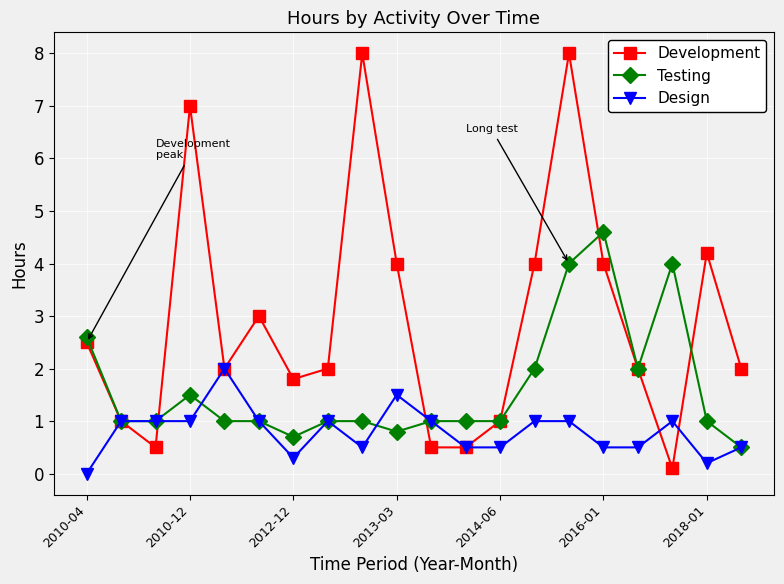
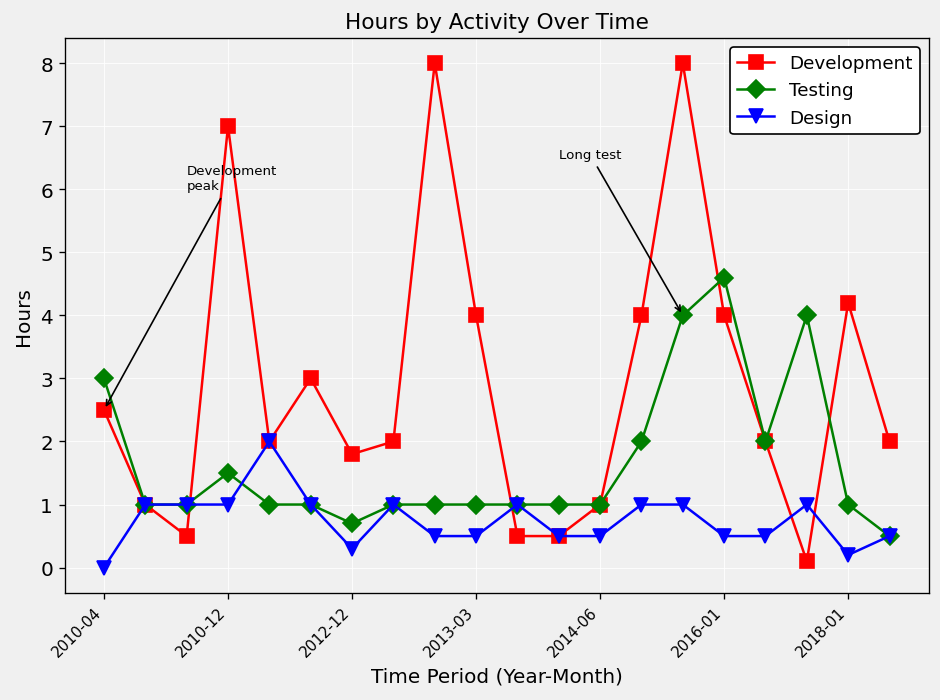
Testing, 2010-04: 2.6 -> 3.0
Testing, 2013-03: 0.8 -> 1.0
Design, 2013-03: 1.5 -> 0.5
